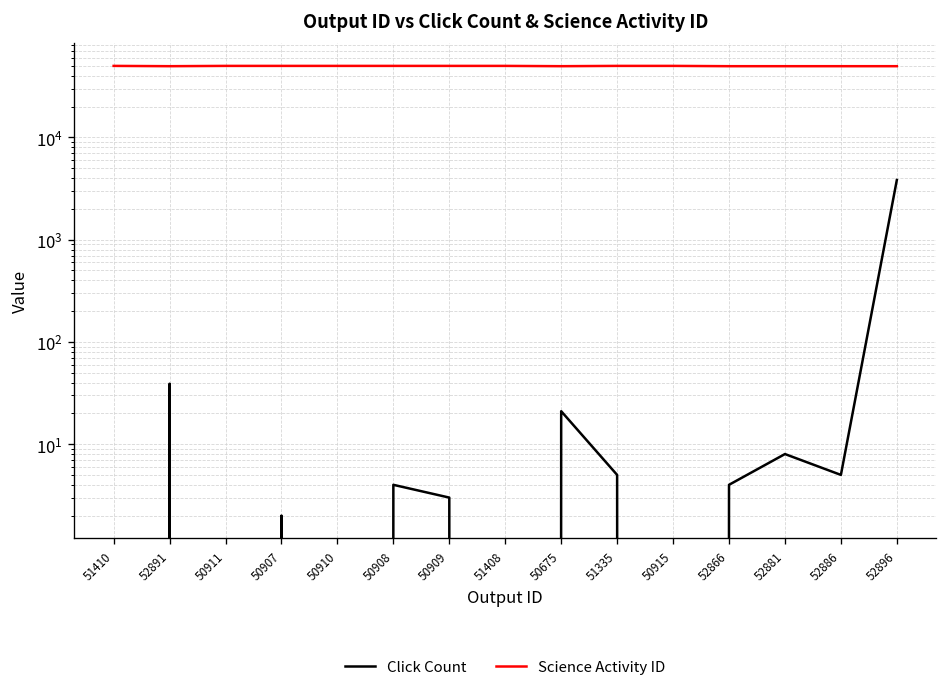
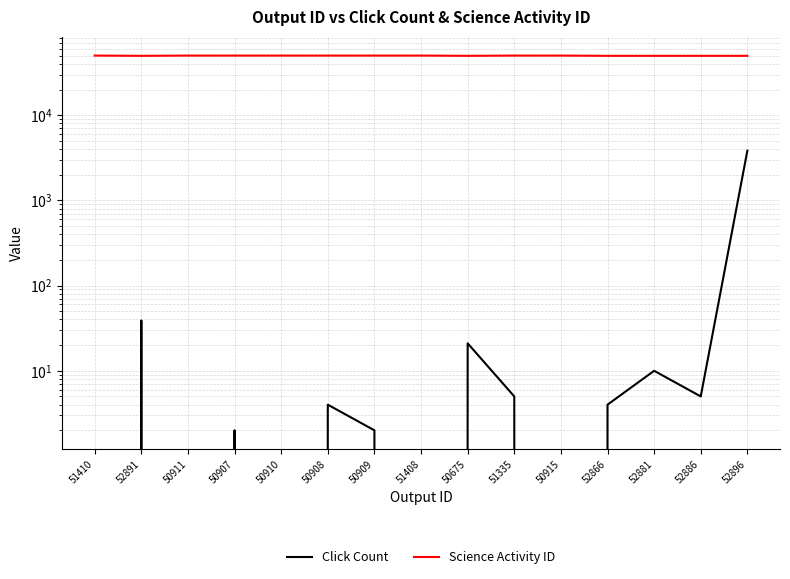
Click Count, 50909: 3 -> 2
Click Count, 52881: 8 -> 10
